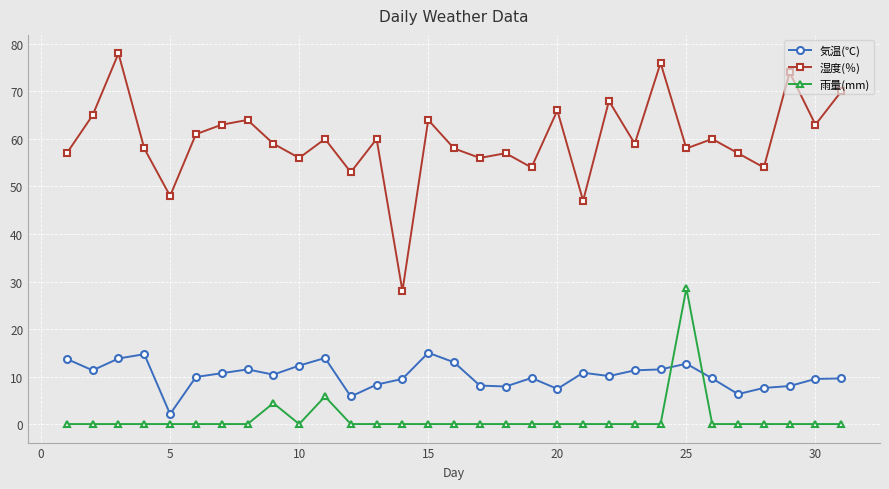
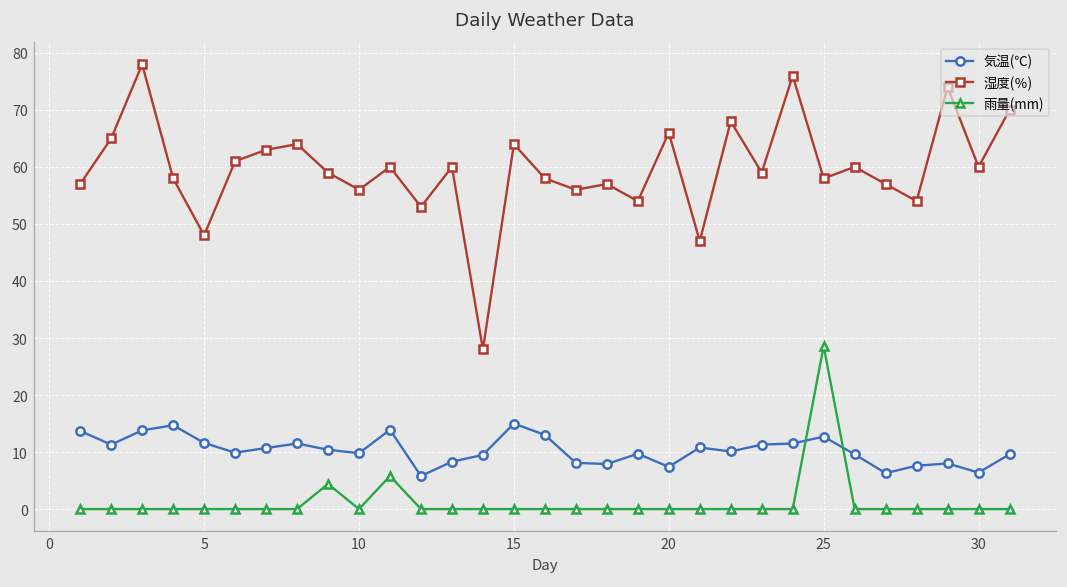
気温(℃), 5: 2 -> 12
気温(℃), 10: 12 -> 10
気温(℃), 30: 10 -> 6
湿度(％), 30: 63 -> 60
